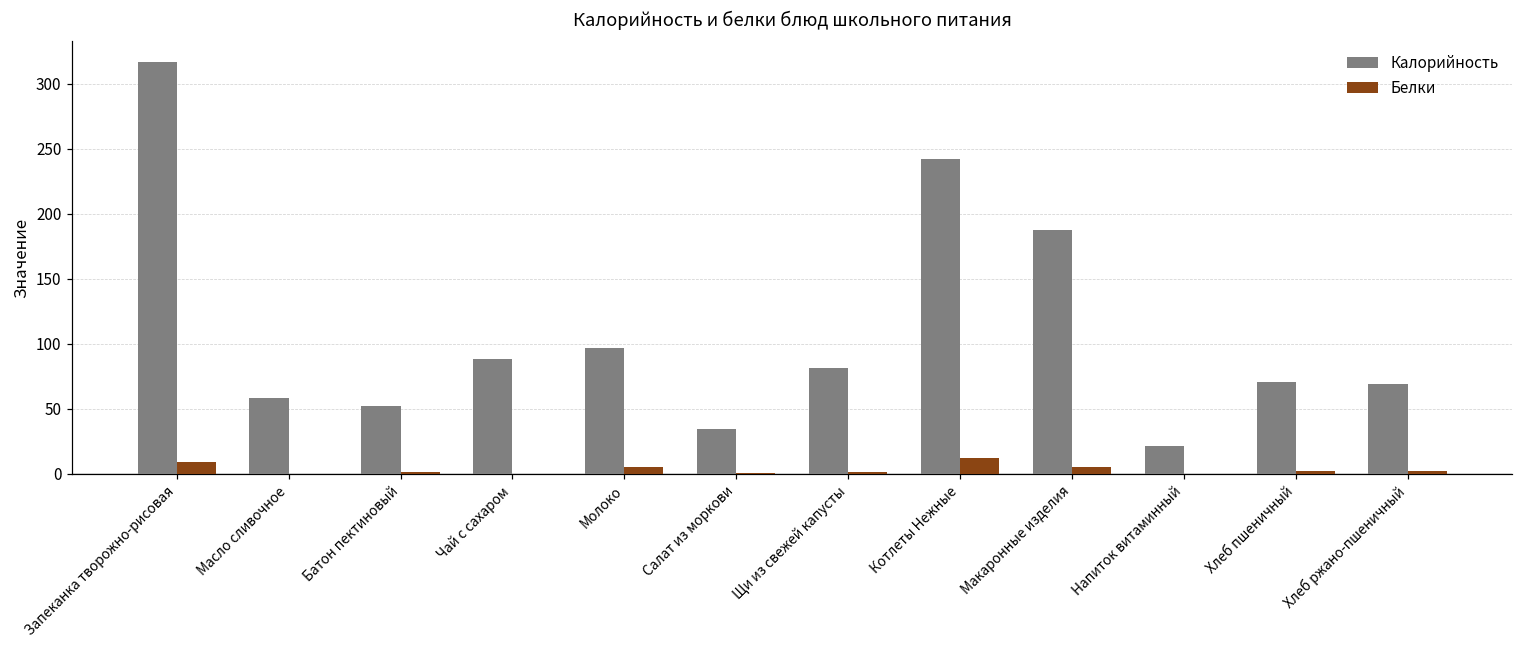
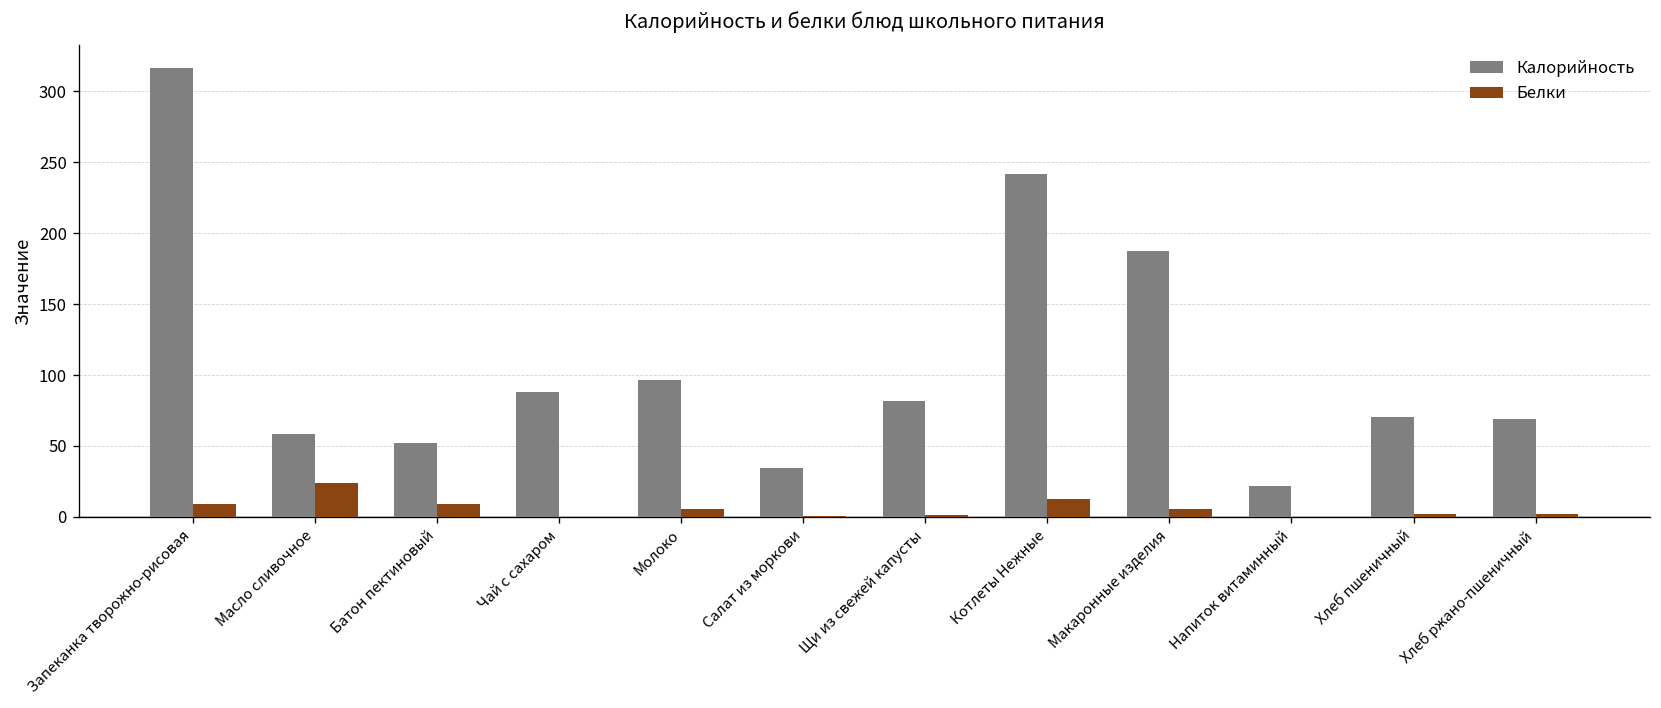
Белки, Масло сливочное: 0 -> 24
Белки, Батон пектиновый: 2 -> 9
